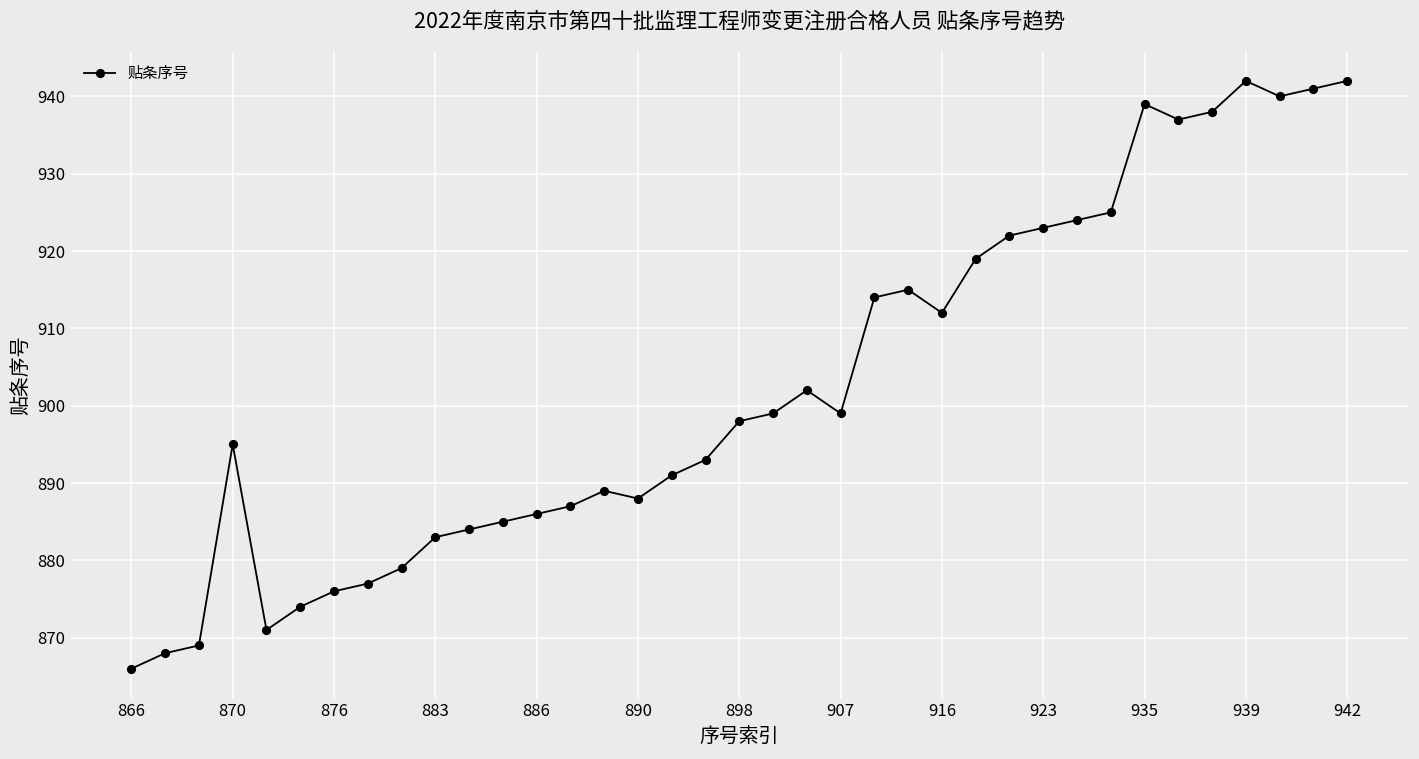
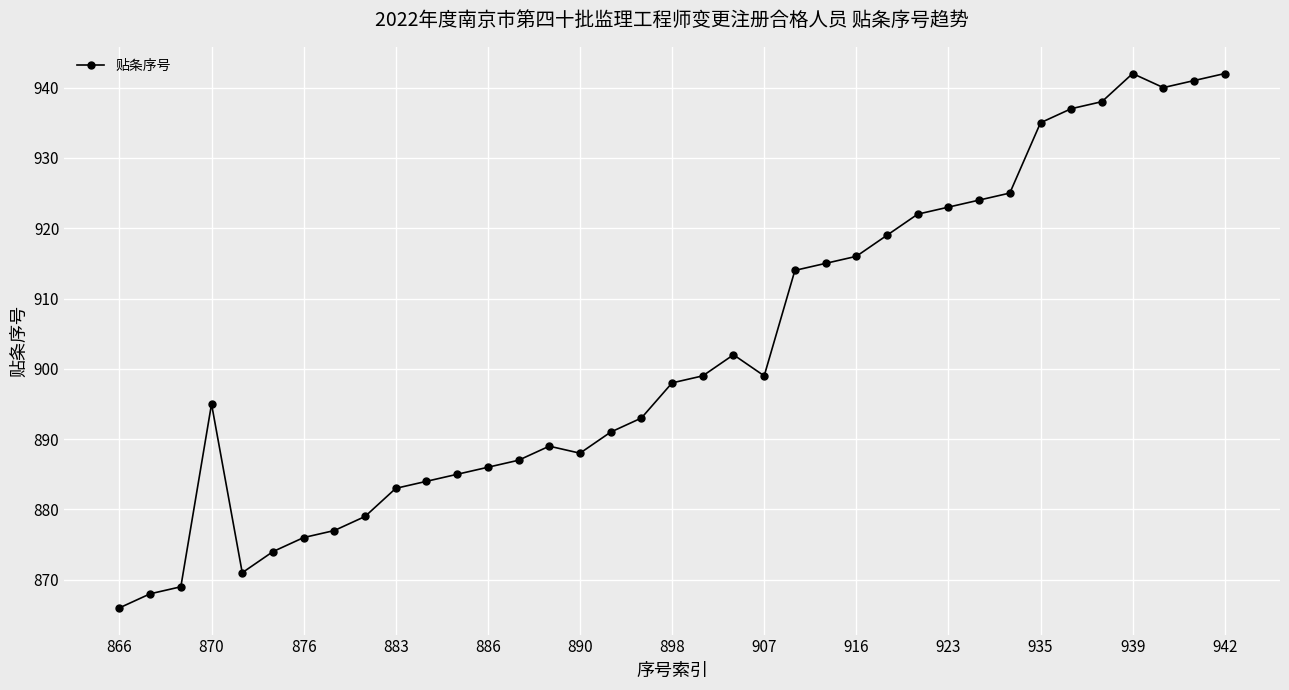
916: 912 -> 916
935: 939 -> 935
